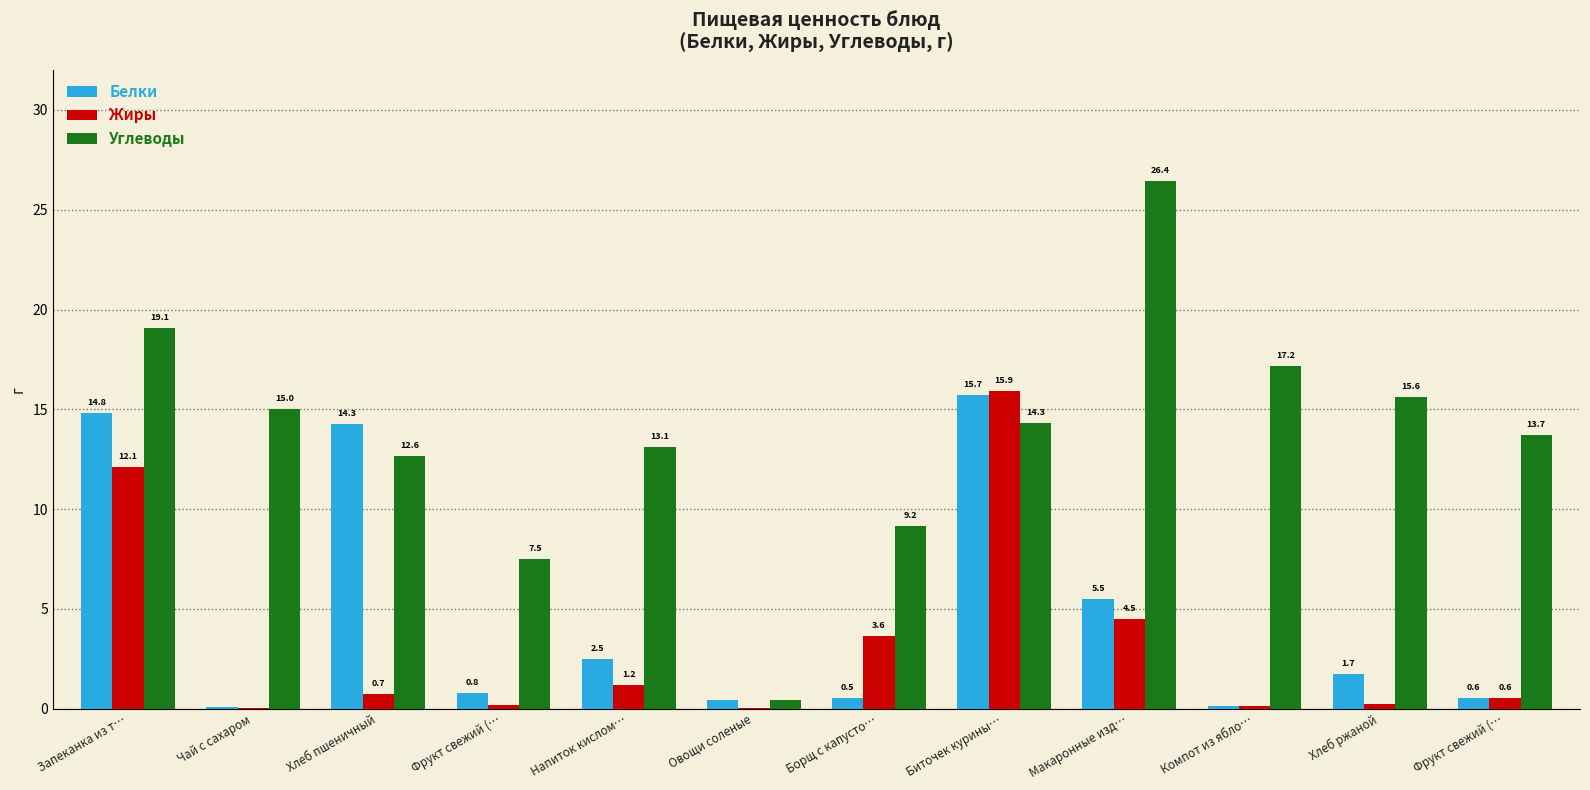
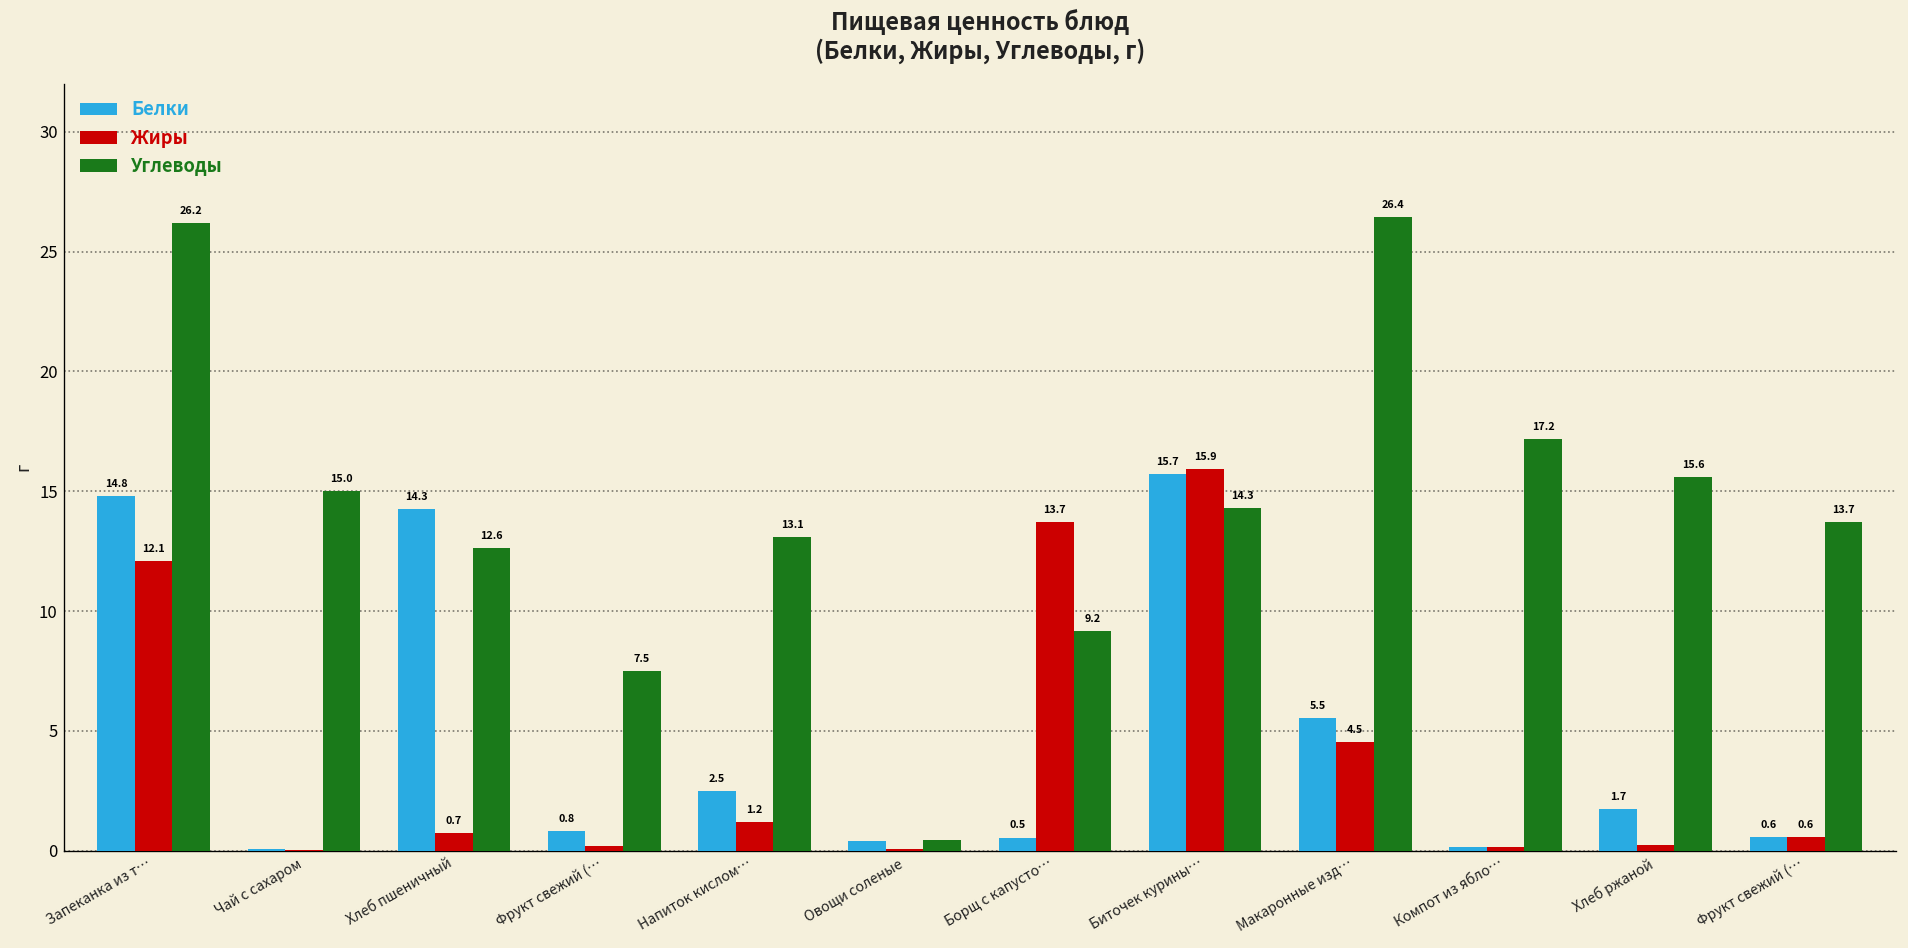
Углеводы, Запеканка из т…: 19.1 -> 26.2
Жиры, Борщ с капусто…: 3.6 -> 13.7
